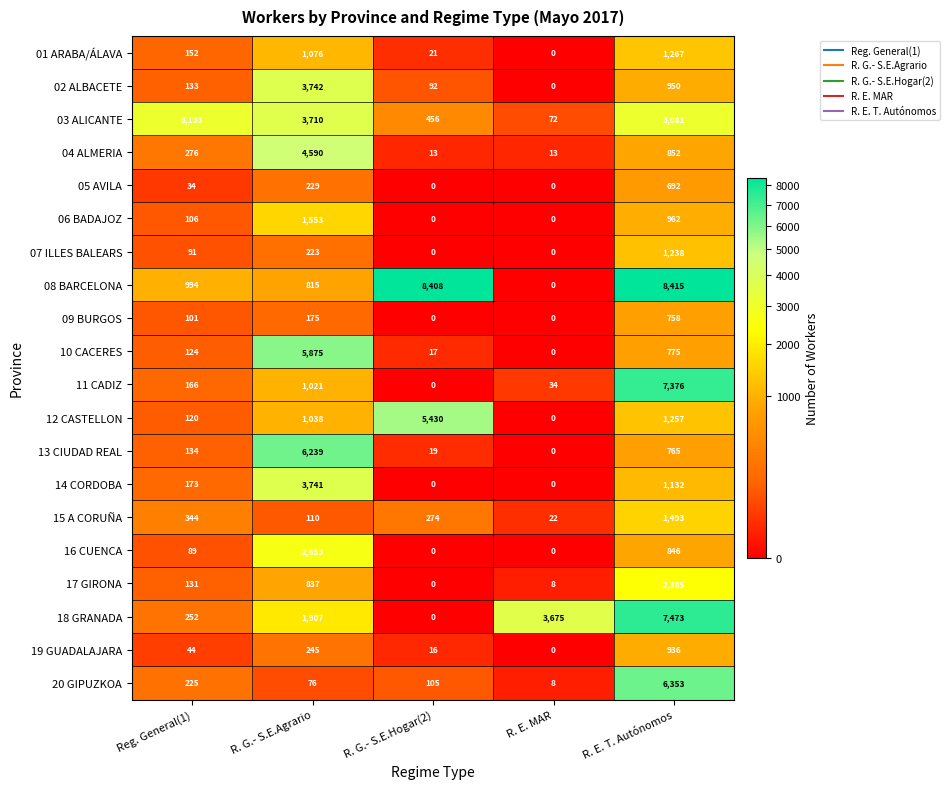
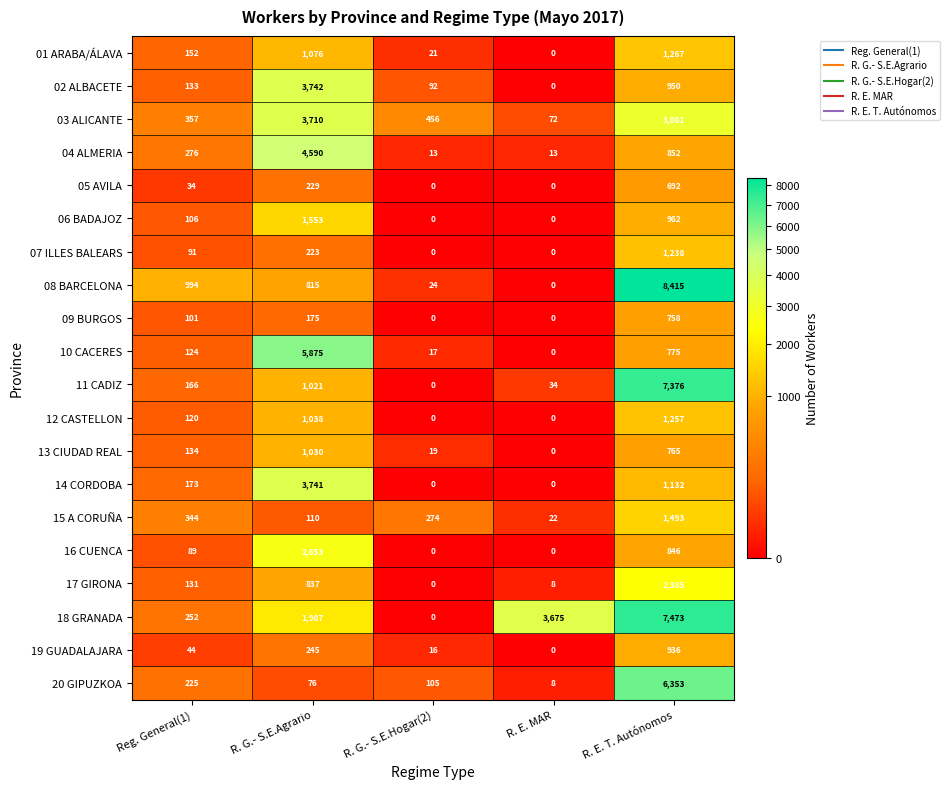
03 ALICANTE, Reg. General(1): 3,103 -> 357
08 BARCELONA, R. G.- S.E.Hogar(2): 8,408 -> 24
12 CASTELLON, R. G.- S.E.Hogar(2): 5,430 -> 0
13 CIUDAD REAL, R. G.- S.E.Agrario: 6,239 -> 1,030
